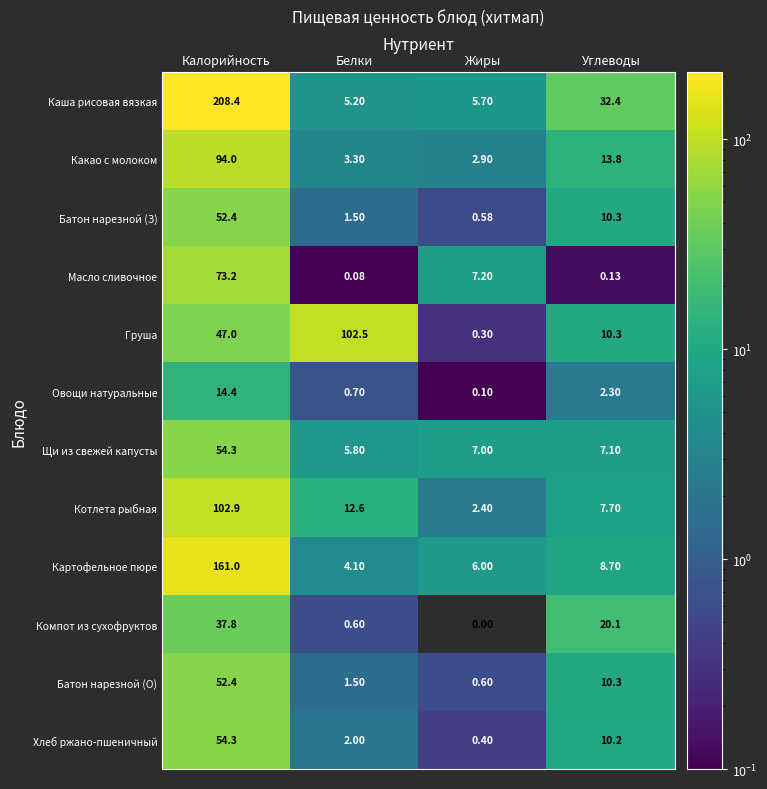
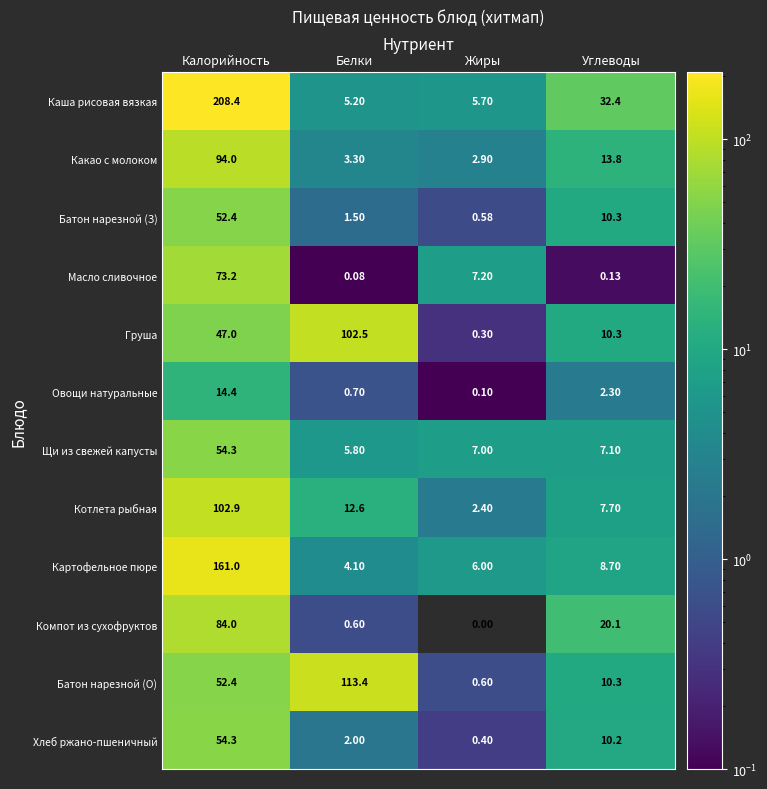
Компот из сухофруктов, Калорийность: 37.8 -> 84.0
Батон нарезной (О), Белки: 1.50 -> 113.4
